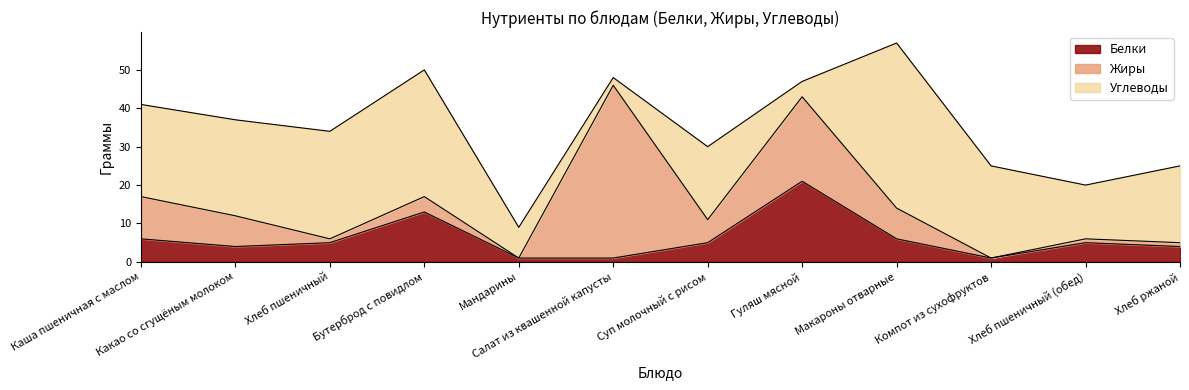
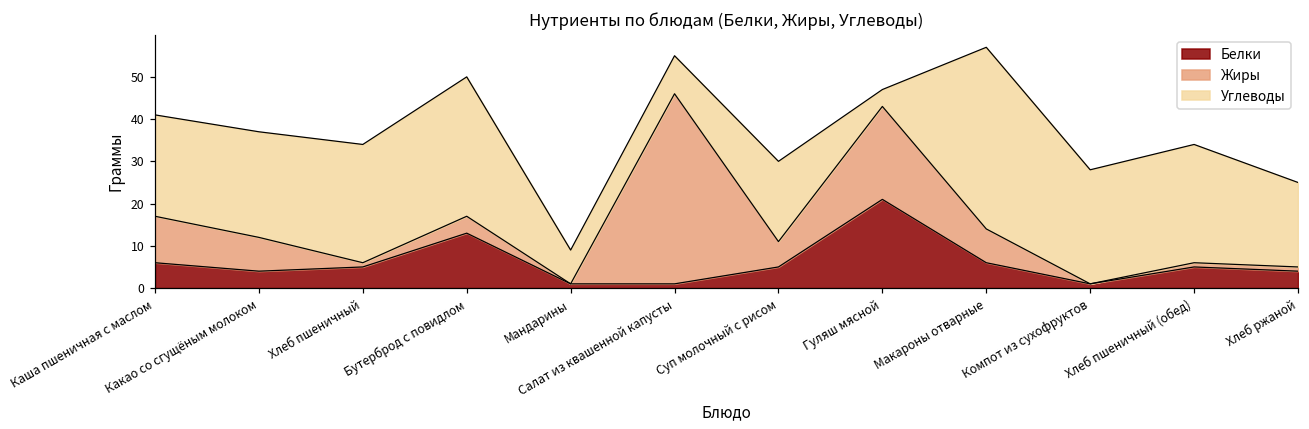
Углеводы, Салат из квашенной капусты: 2 -> 9
Углеводы, Компот из сухофруктов: 24 -> 27
Углеводы, Хлеб пшеничный (обед): 14 -> 28
